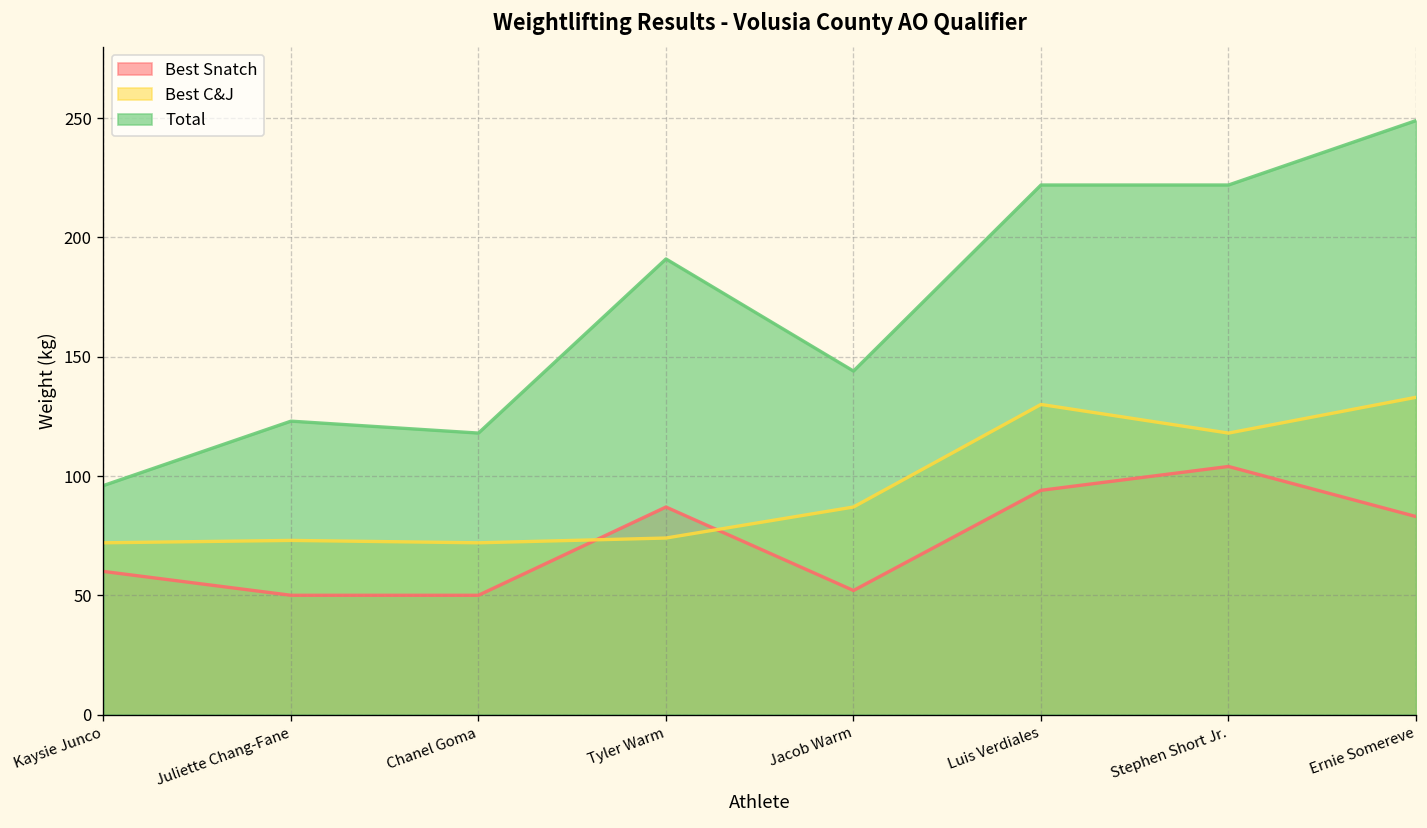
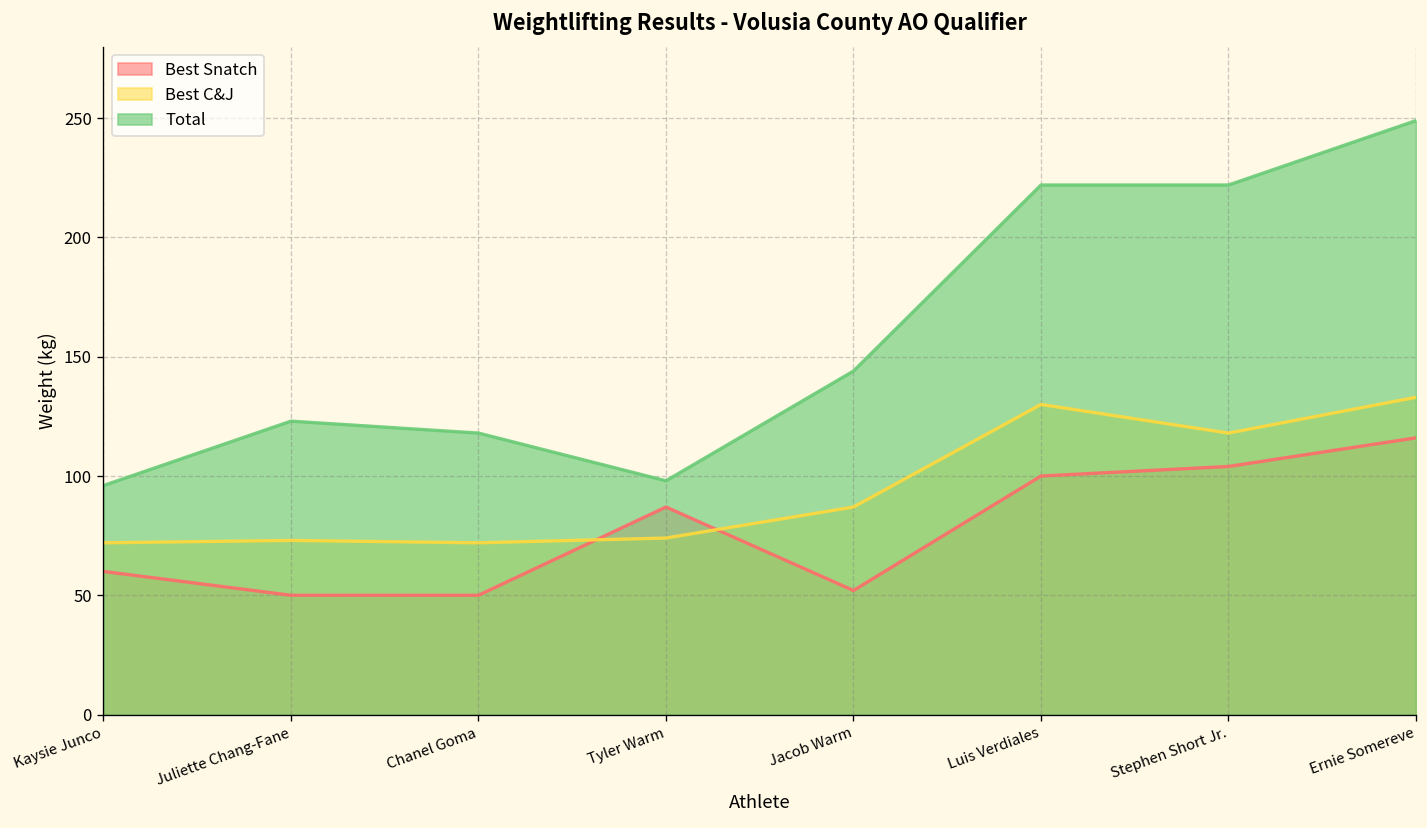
Total, Tyler Warm: 191 -> 98
Best Snatch, Luis Verdiales: 94 -> 100
Best Snatch, Ernie Somereve: 83 -> 116
